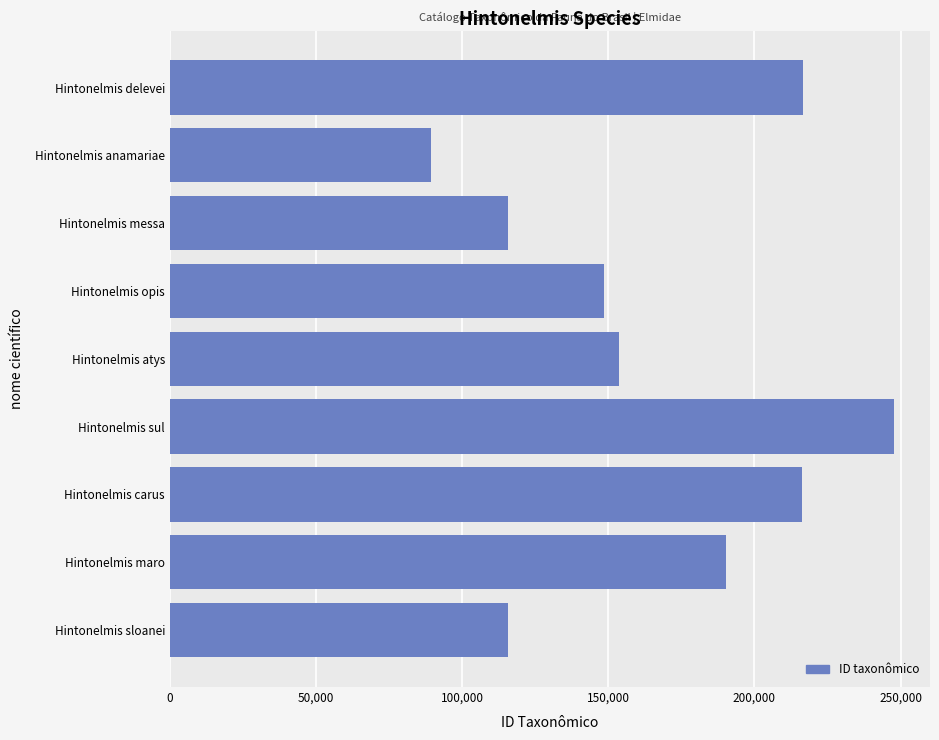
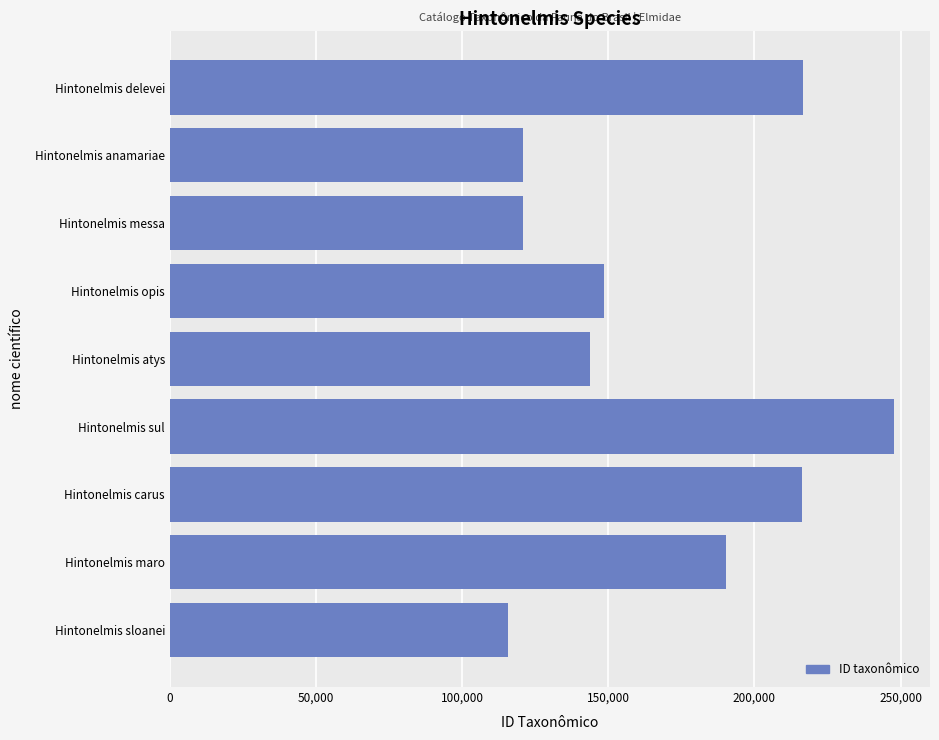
Hintonelmis anamariae: 89,000 -> 121,000
Hintonelmis messa: 116,000 -> 121,000
Hintonelmis atys: 154,000 -> 144,000
